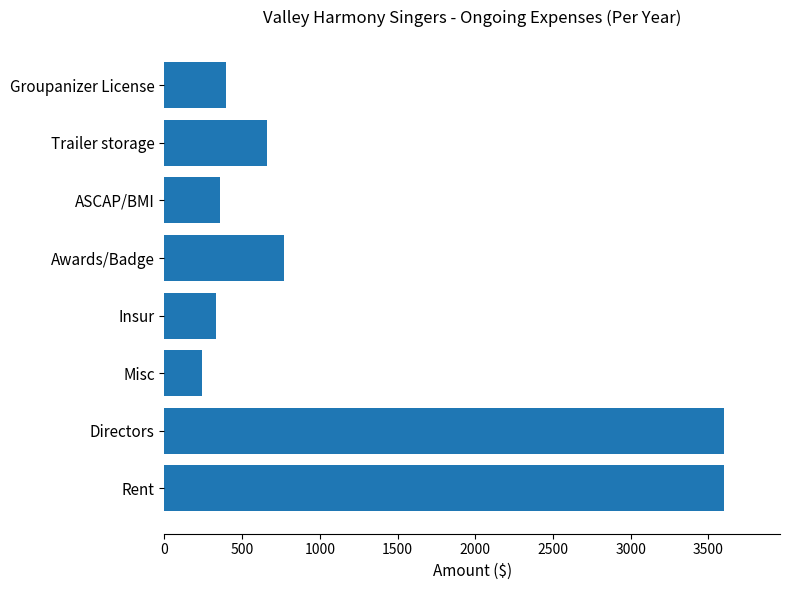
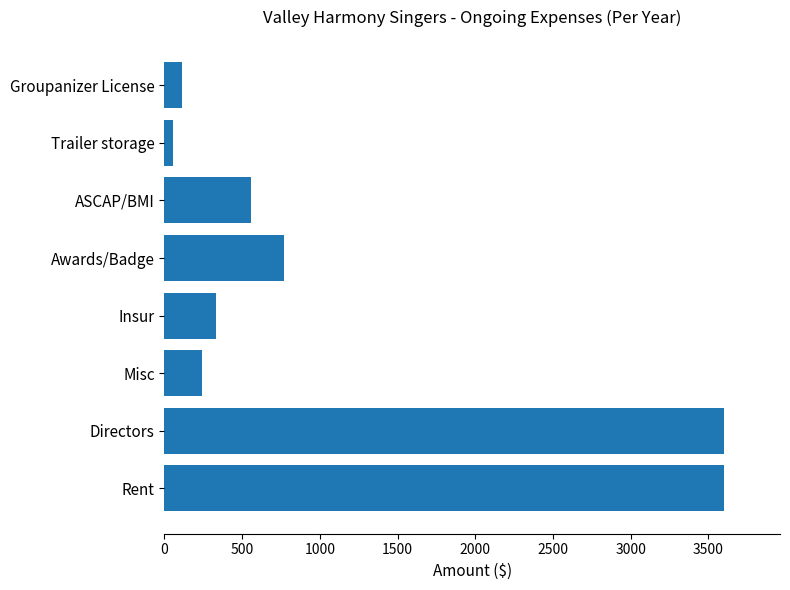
Groupanizer License: 400 -> 110
Trailer storage: 660 -> 60
ASCAP/BMI: 360 -> 560
